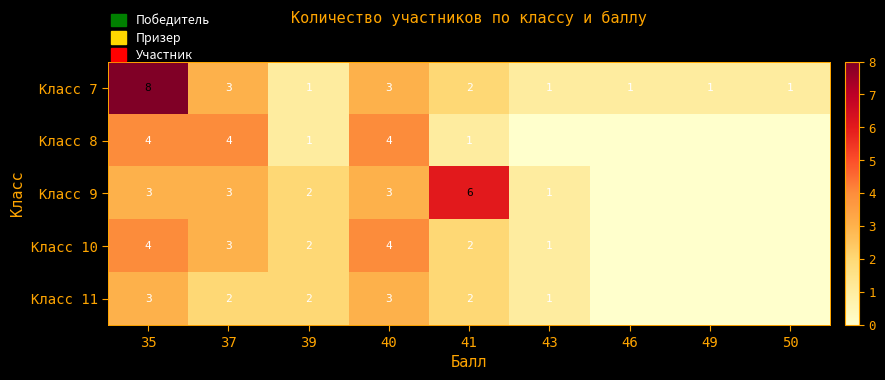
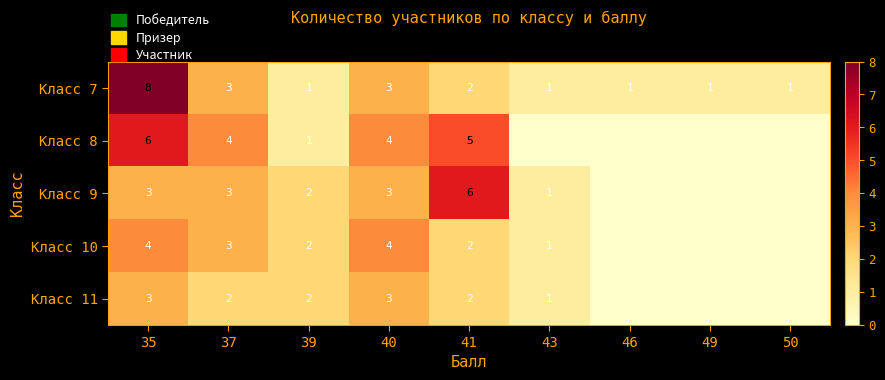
Класс 8, 35: 4 -> 6
Класс 8, 41: 1 -> 5
